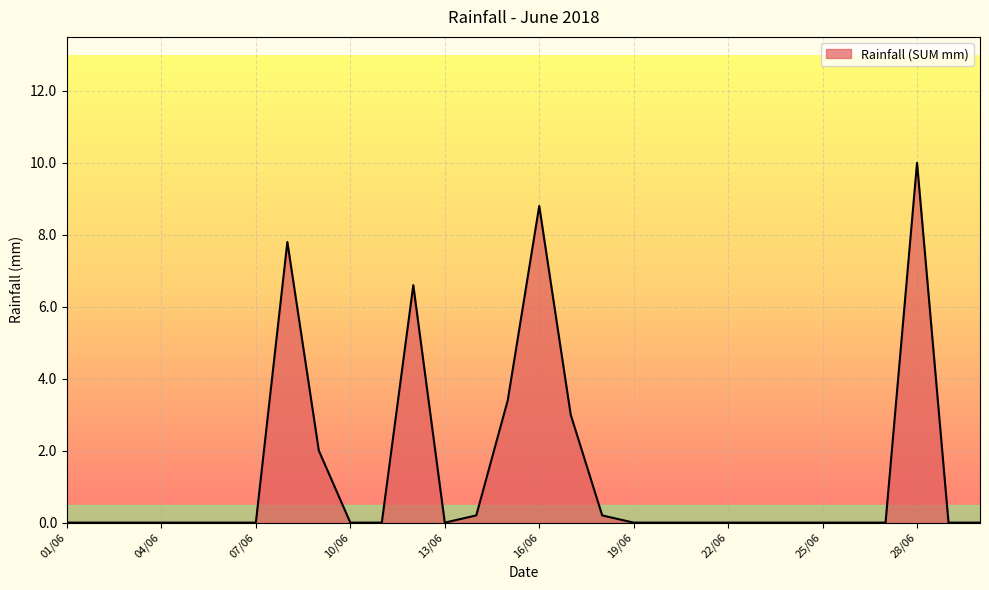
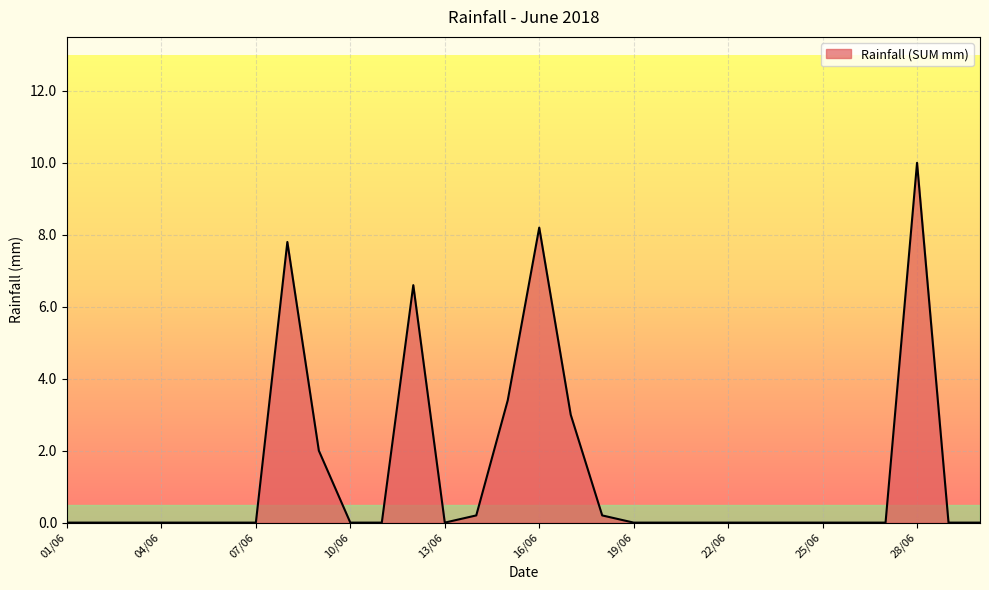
16/06: 8.8 -> 8.2
